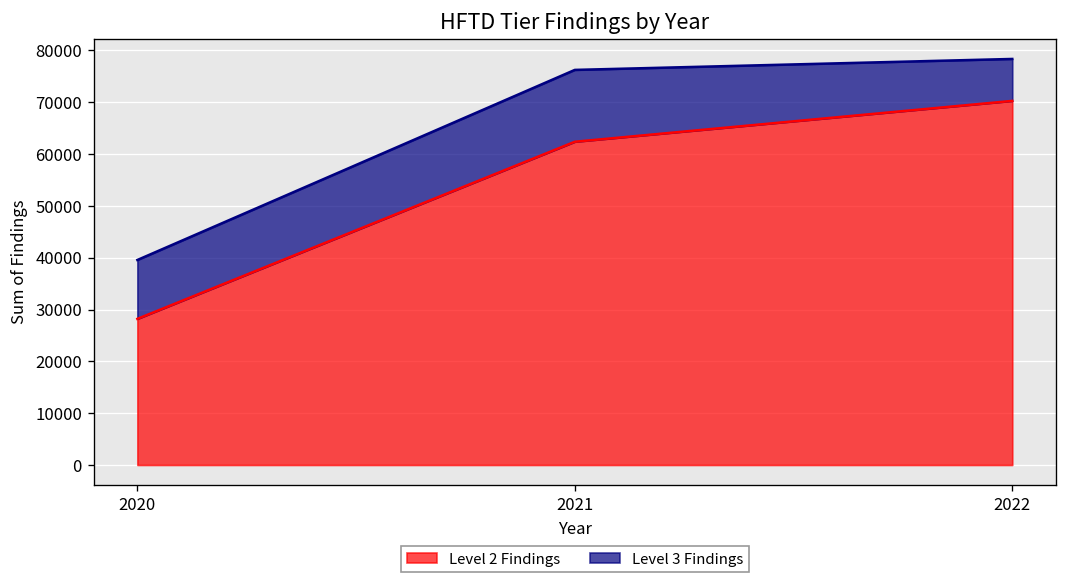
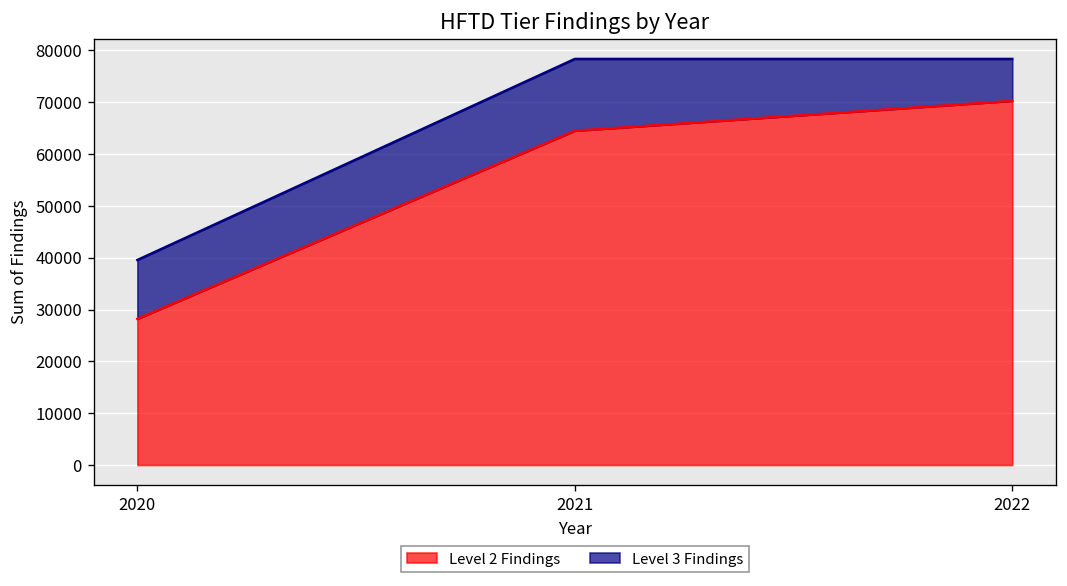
Level 2 Findings, 2021: 62000 -> 65000
